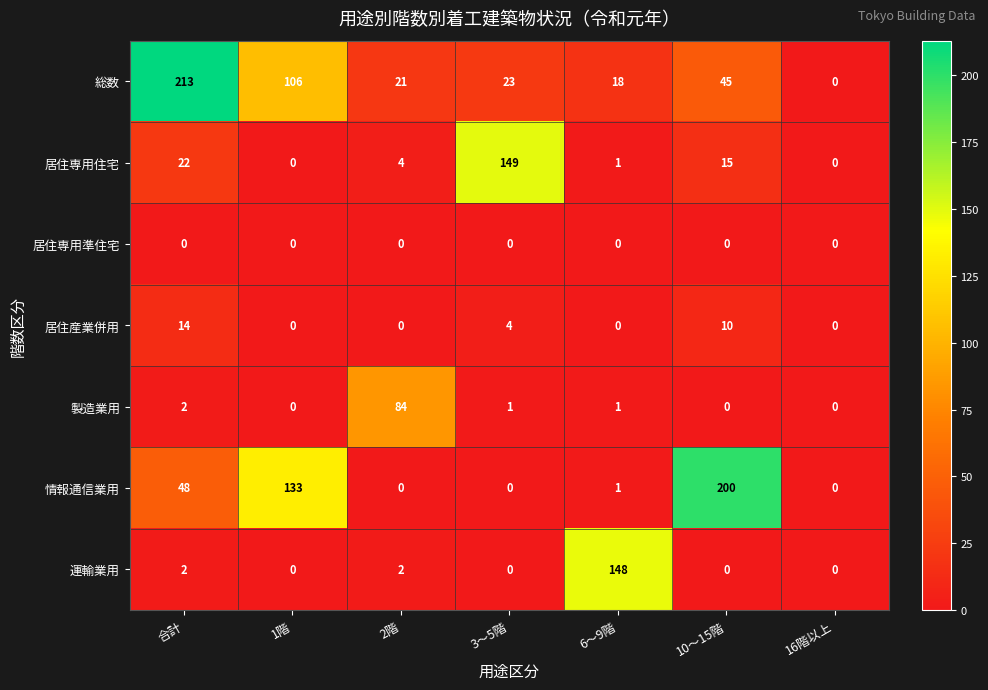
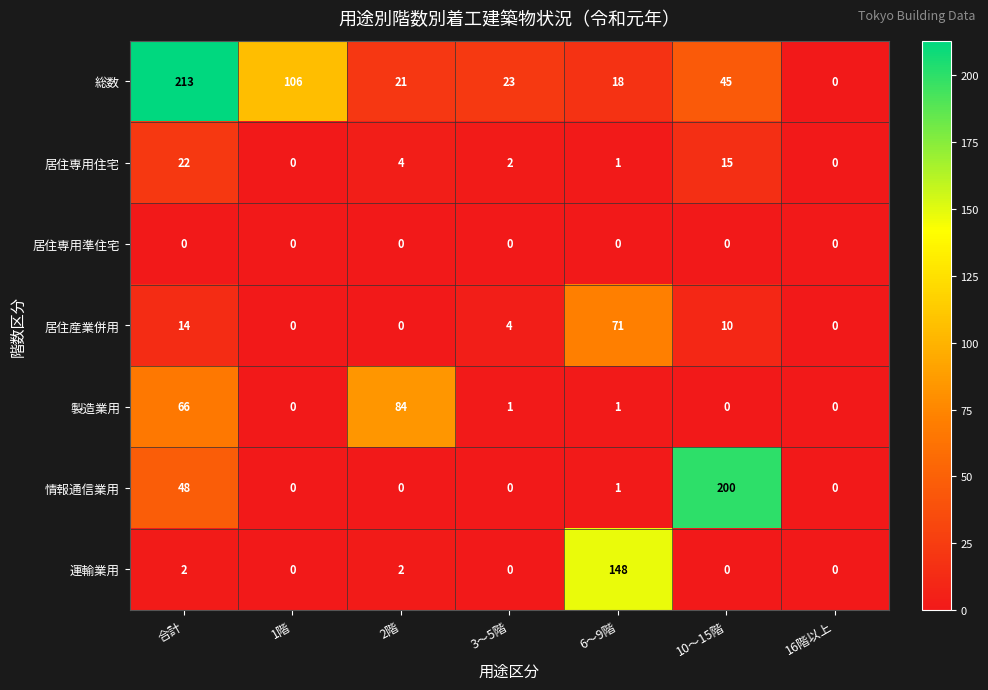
居住専用住宅, 3～5階: 149 -> 2
居住産業併用, 6～9階: 0 -> 71
製造業用, 合計: 2 -> 66
情報通信業用, 1階: 133 -> 0
